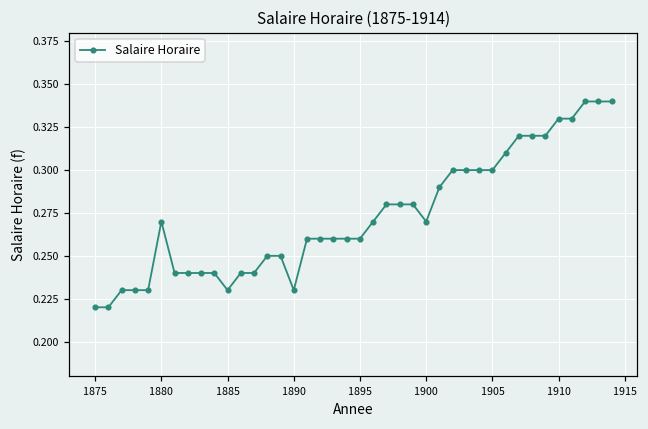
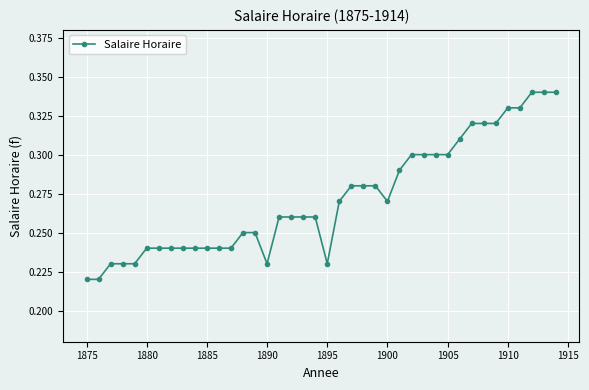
1880: 0.27 -> 0.24
1885: 0.23 -> 0.24
1895: 0.26 -> 0.23
